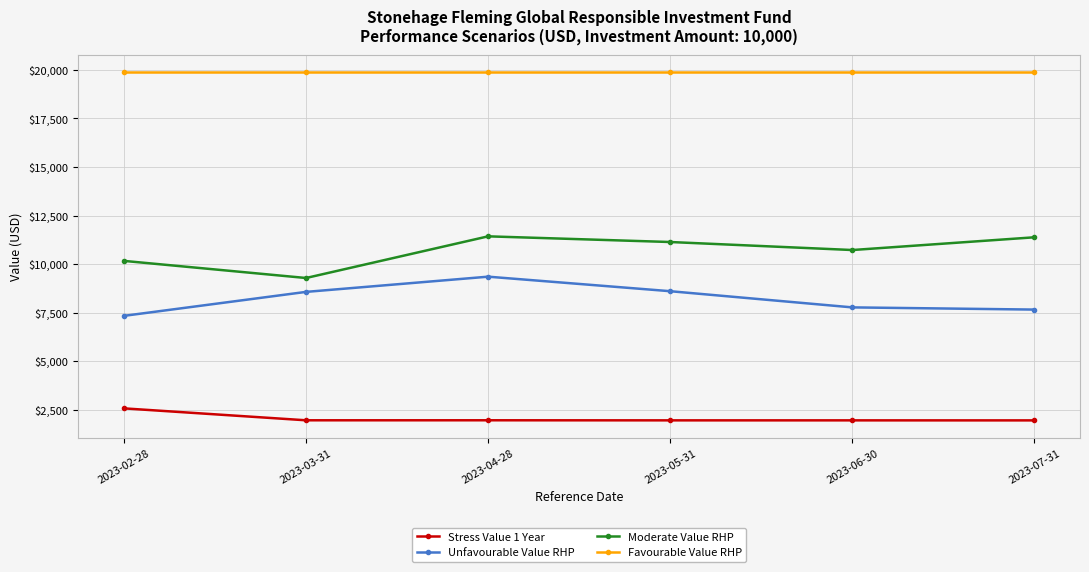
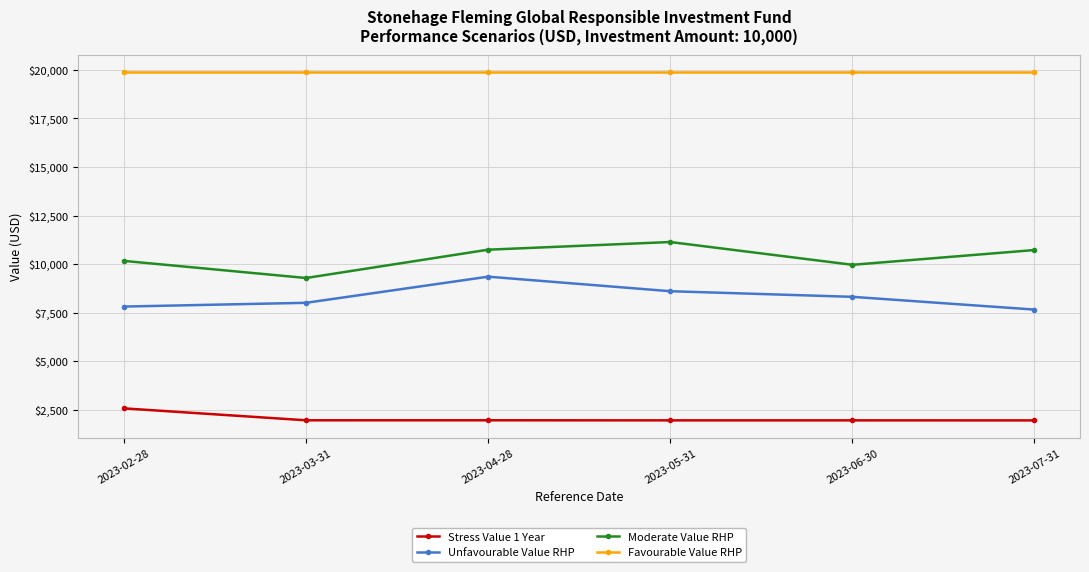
Unfavourable Value RHP, 2023-02-28: $7,300 -> $7,800
Unfavourable Value RHP, 2023-03-31: $8,600 -> $8,000
Moderate Value RHP, 2023-04-28: $11,400 -> $10,700
Unfavourable Value RHP, 2023-06-30: $7,800 -> $8,300
Moderate Value RHP, 2023-06-30: $10,700 -> $10,000
Moderate Value RHP, 2023-07-31: $11,400 -> $10,700
